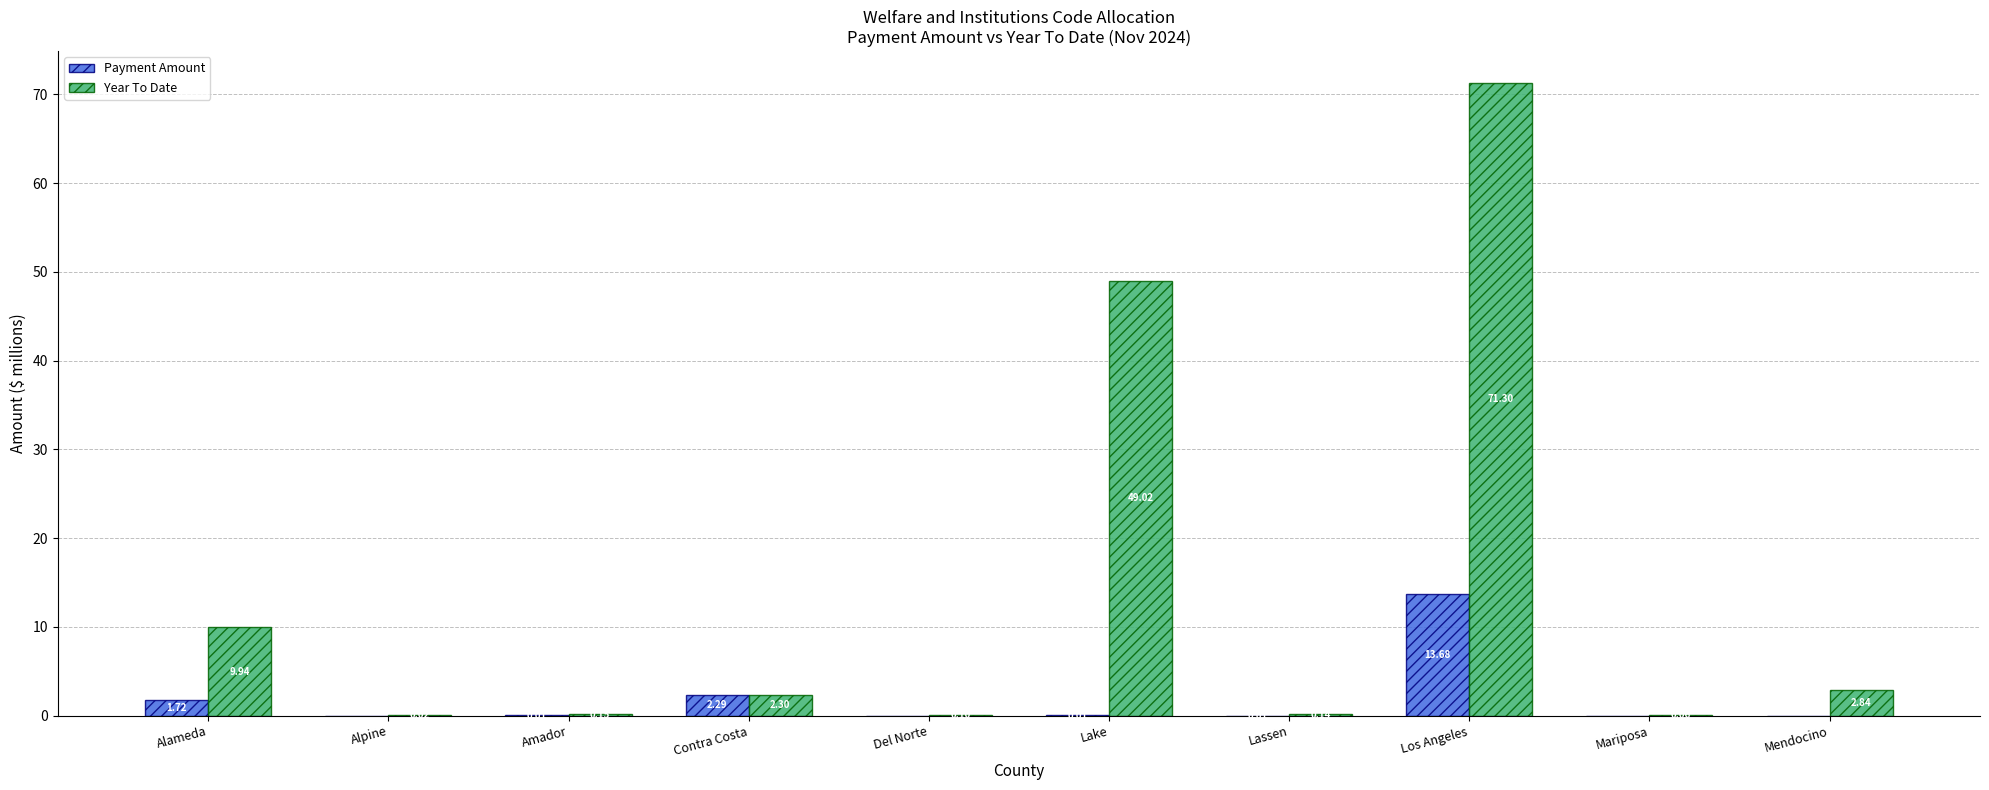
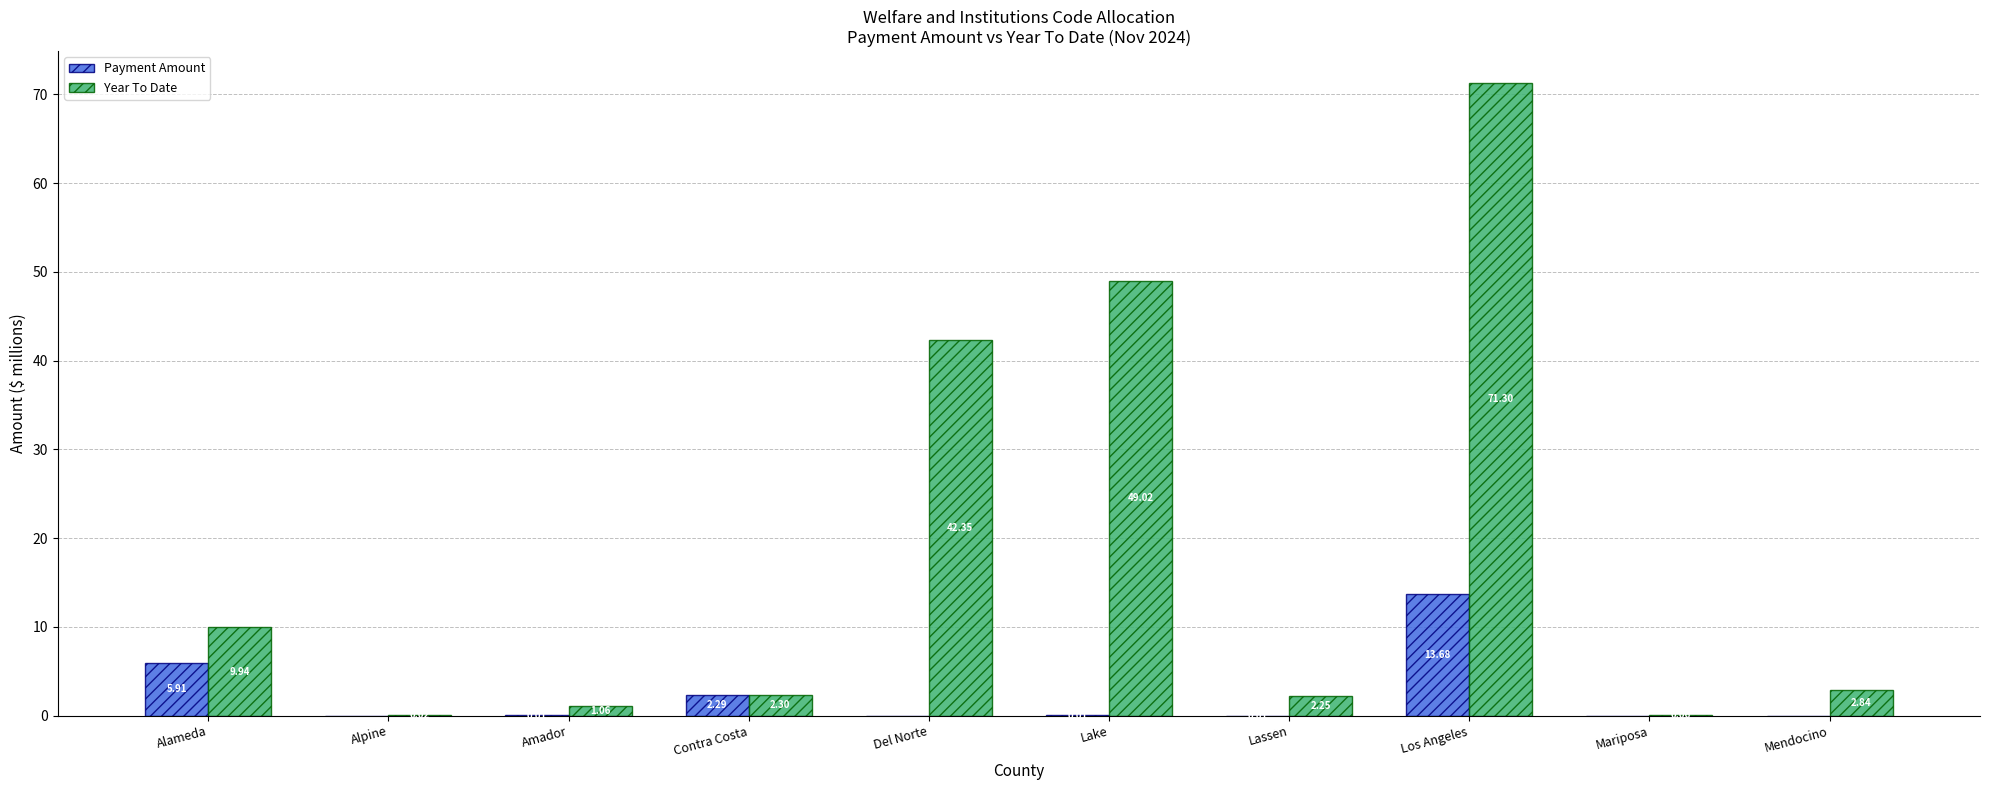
Payment Amount, Alameda: 1.72 -> 5.91
Year To Date, Amador: 0 -> 1
Year To Date, Del Norte: 0 -> 42
Year To Date, Lassen: 0 -> 2
